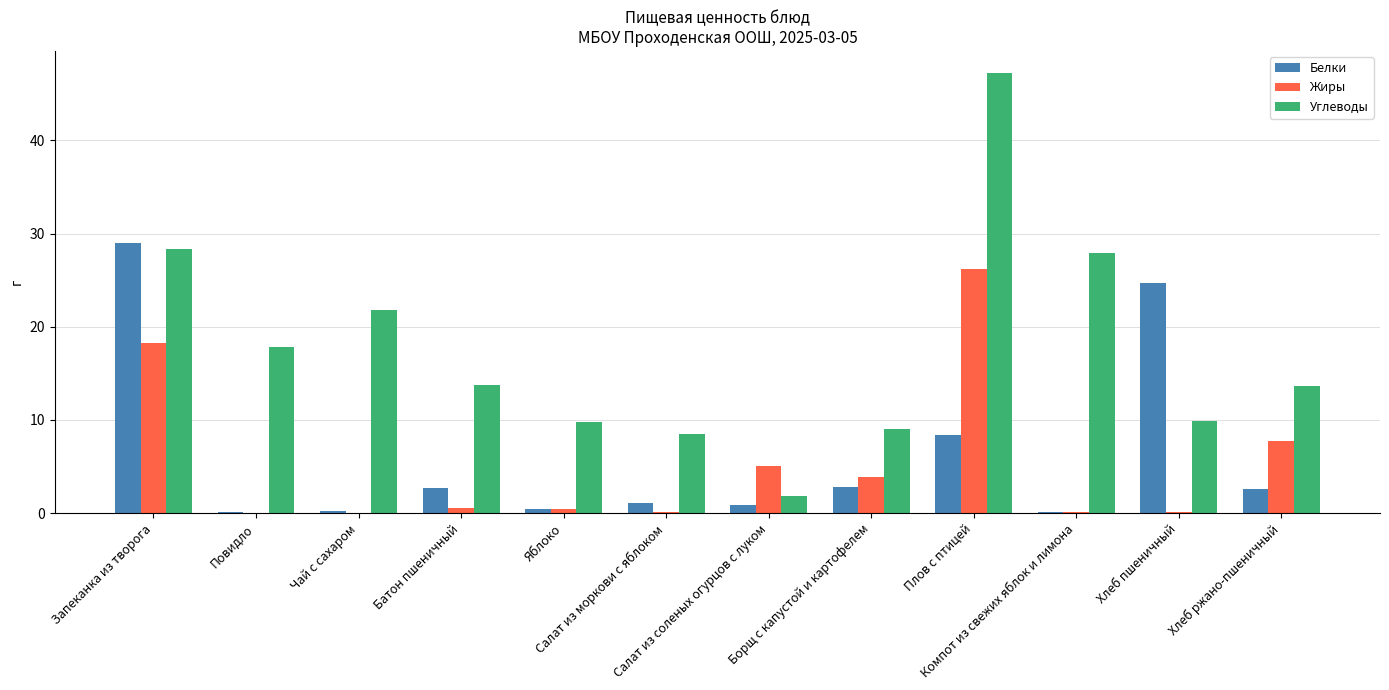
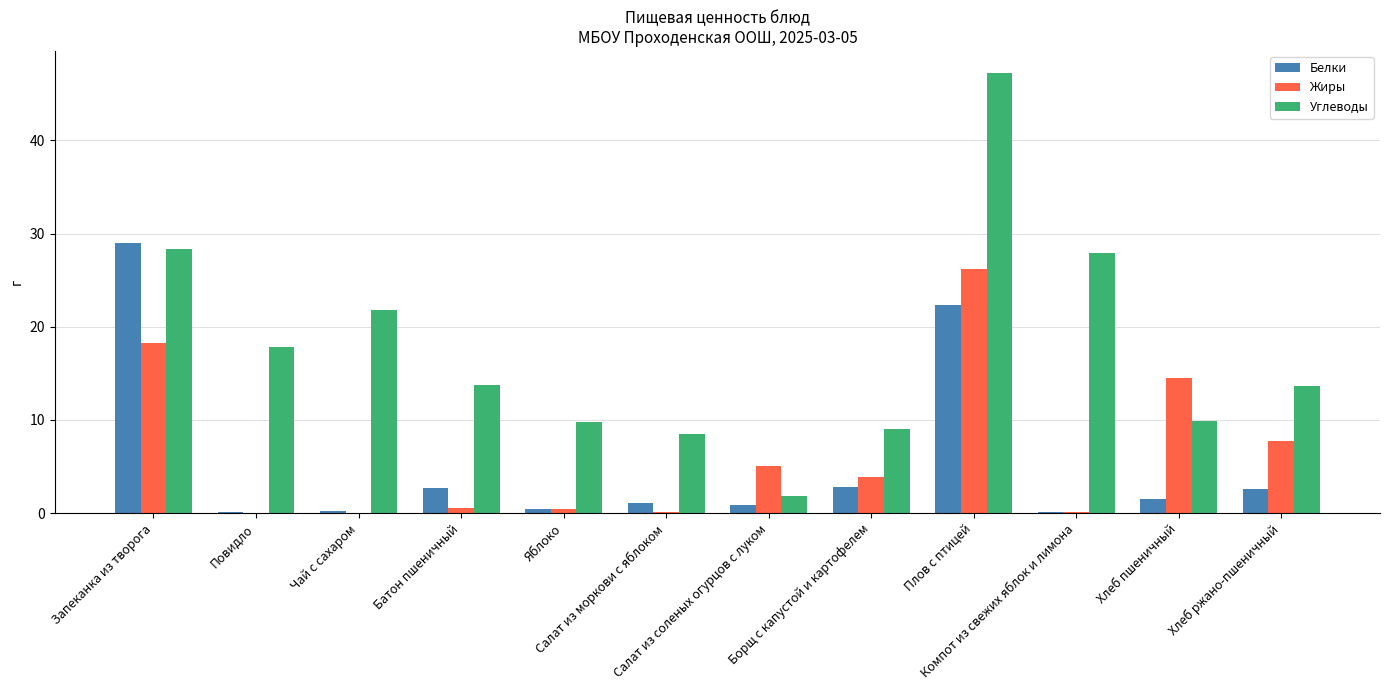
Белки, Плов с птицей: 8 -> 22
Белки, Хлеб пшеничный: 25 -> 2
Жиры, Хлеб пшеничный: 0 -> 15
